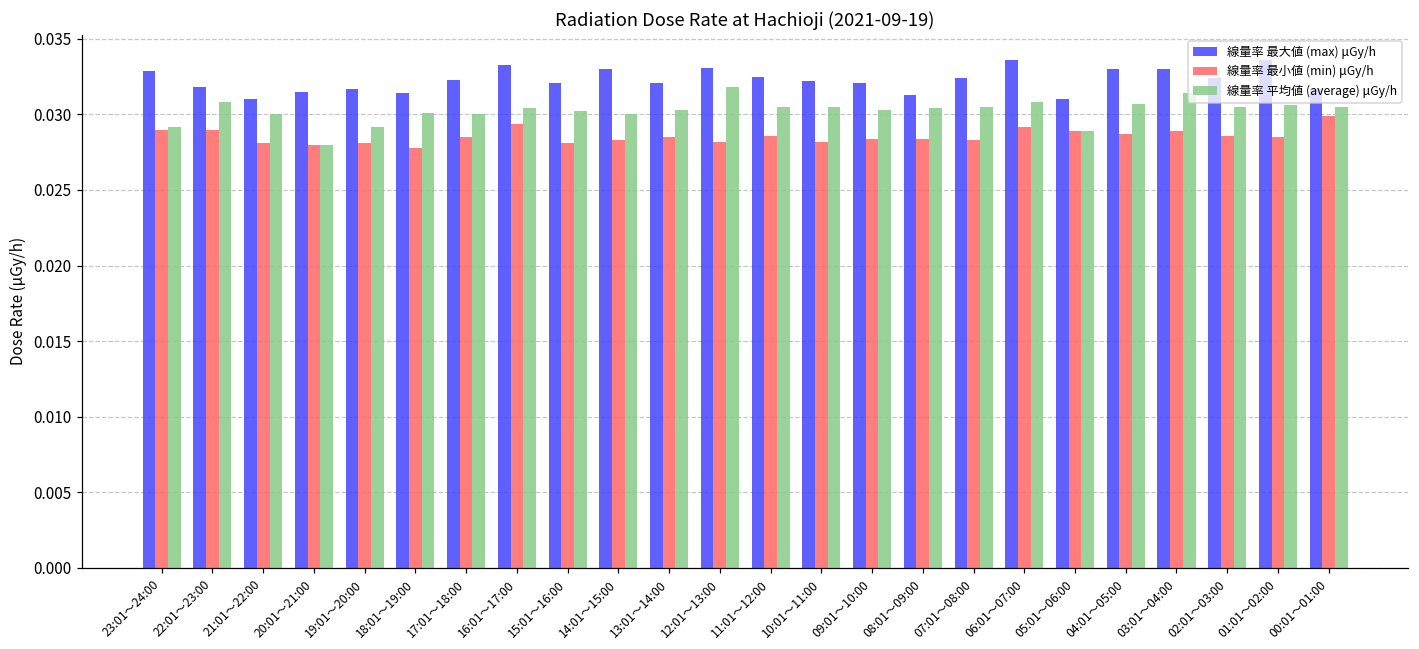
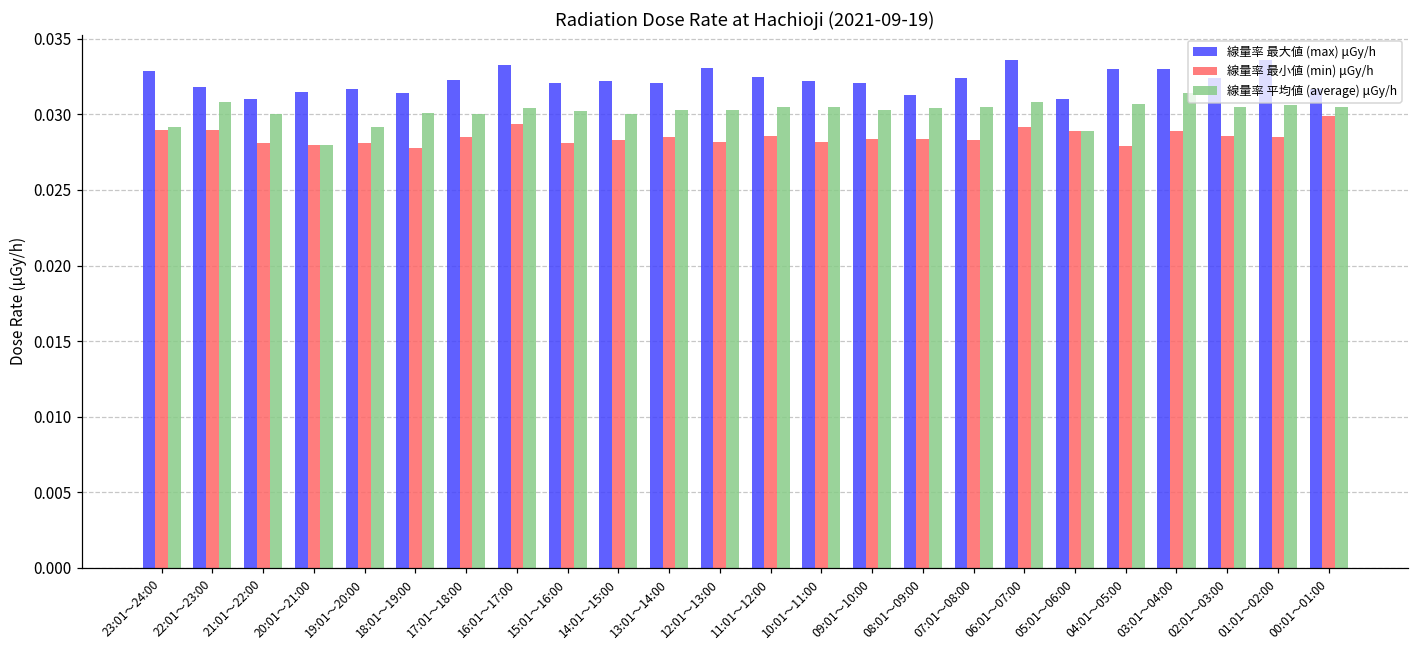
線量率 最大値 (max) μGy/h, 14:01～15:00: 0.0330 -> 0.0322
線量率 平均値 (average) μGy/h, 12:01～13:00: 0.0318 -> 0.0303
線量率 最小値 (min) μGy/h, 04:01～05:00: 0.0287 -> 0.0279
